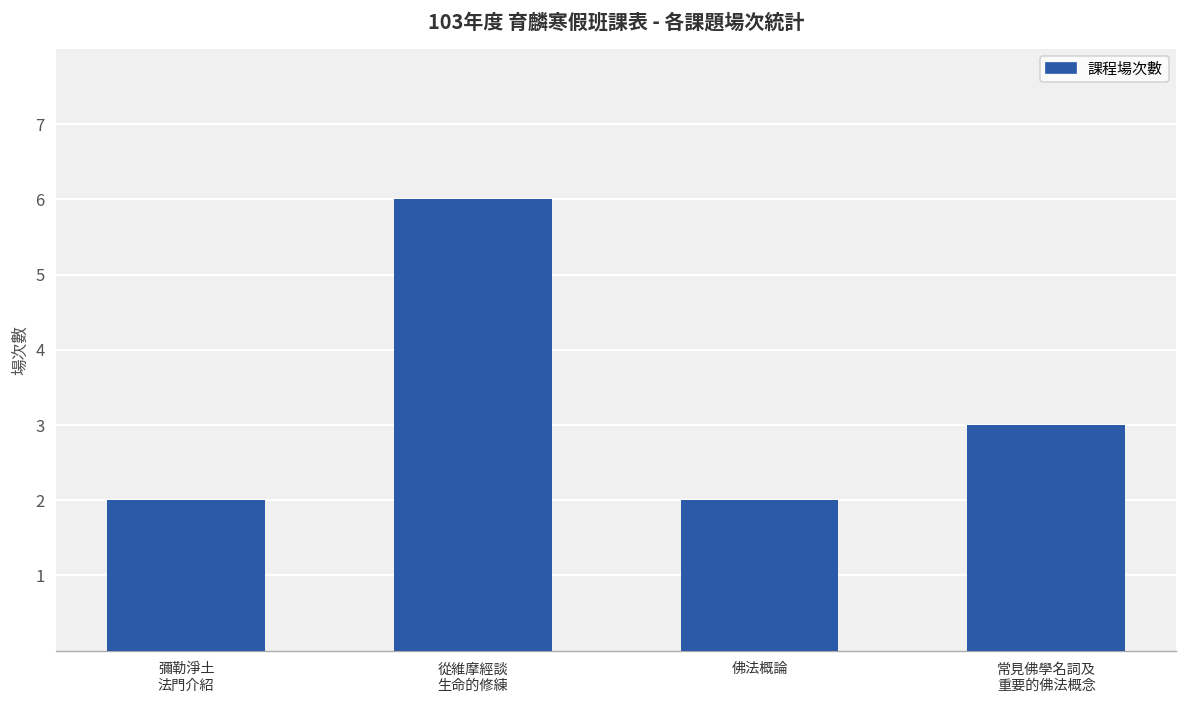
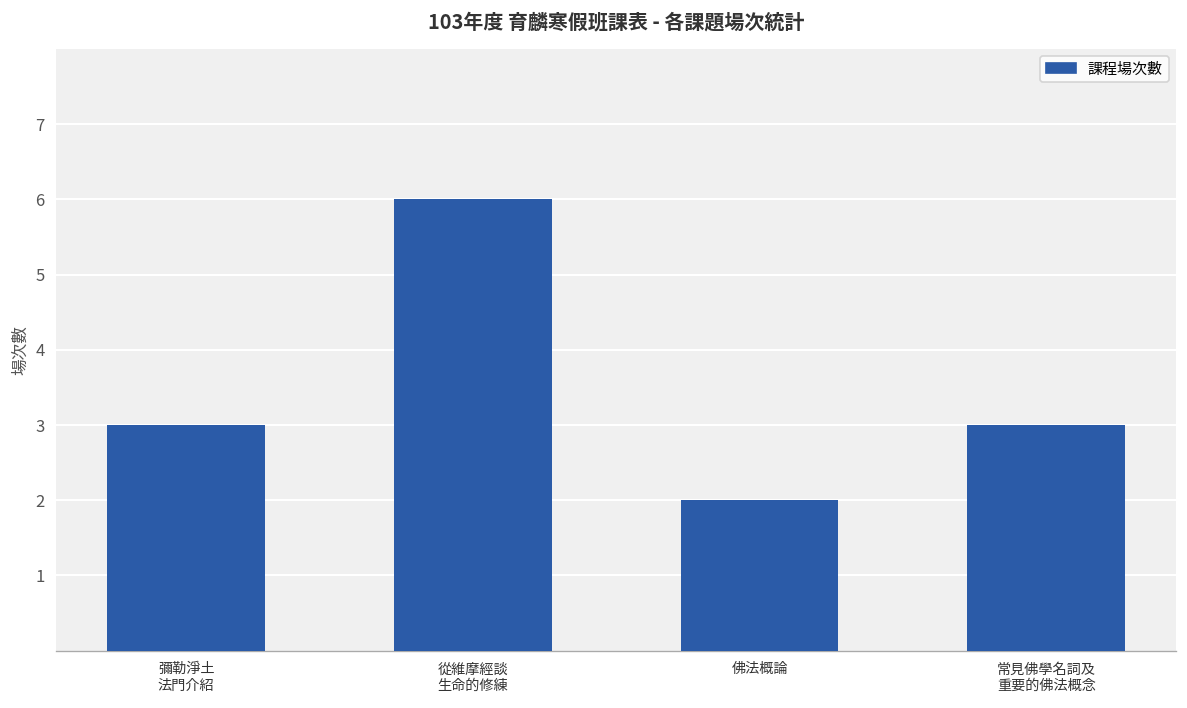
彌勒淨土 法門介紹: 2 -> 3
